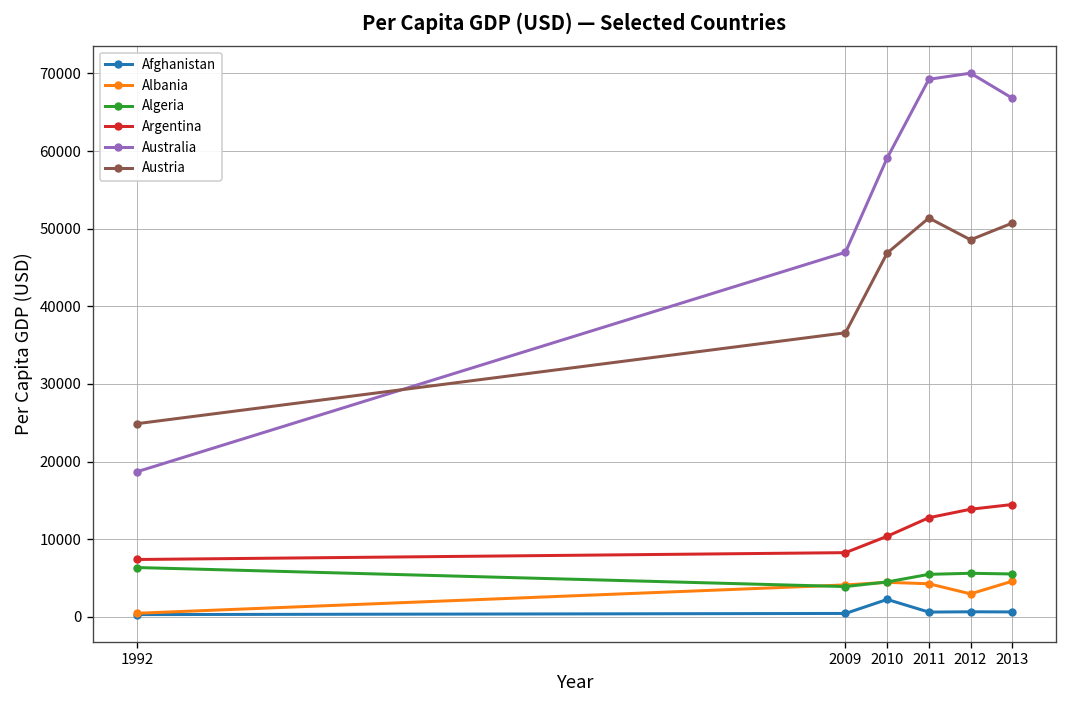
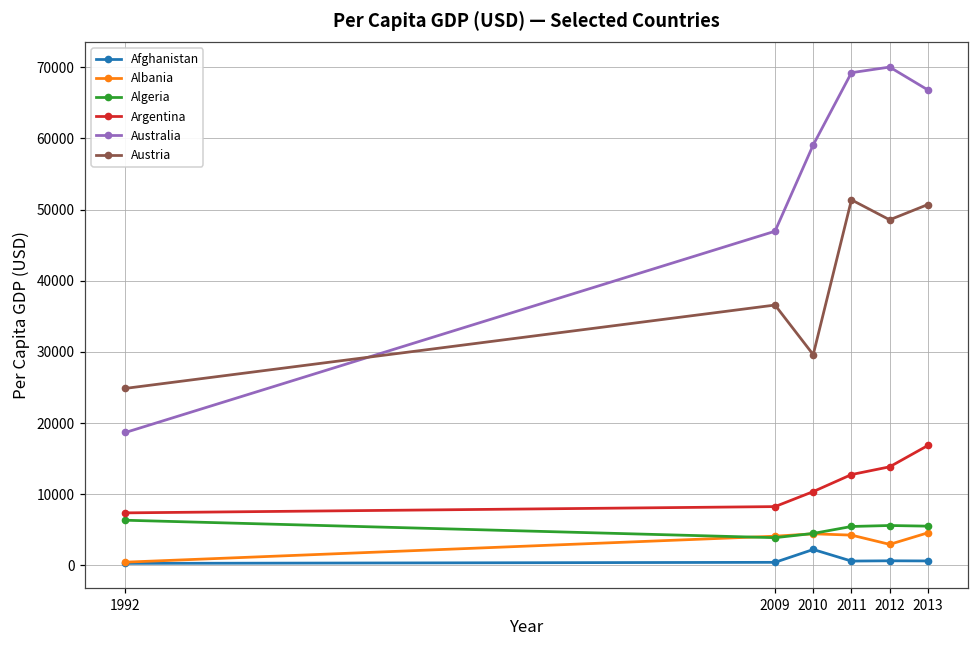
Austria, 2010: 47000 -> 30000
Argentina, 2013: 14000 -> 17000
